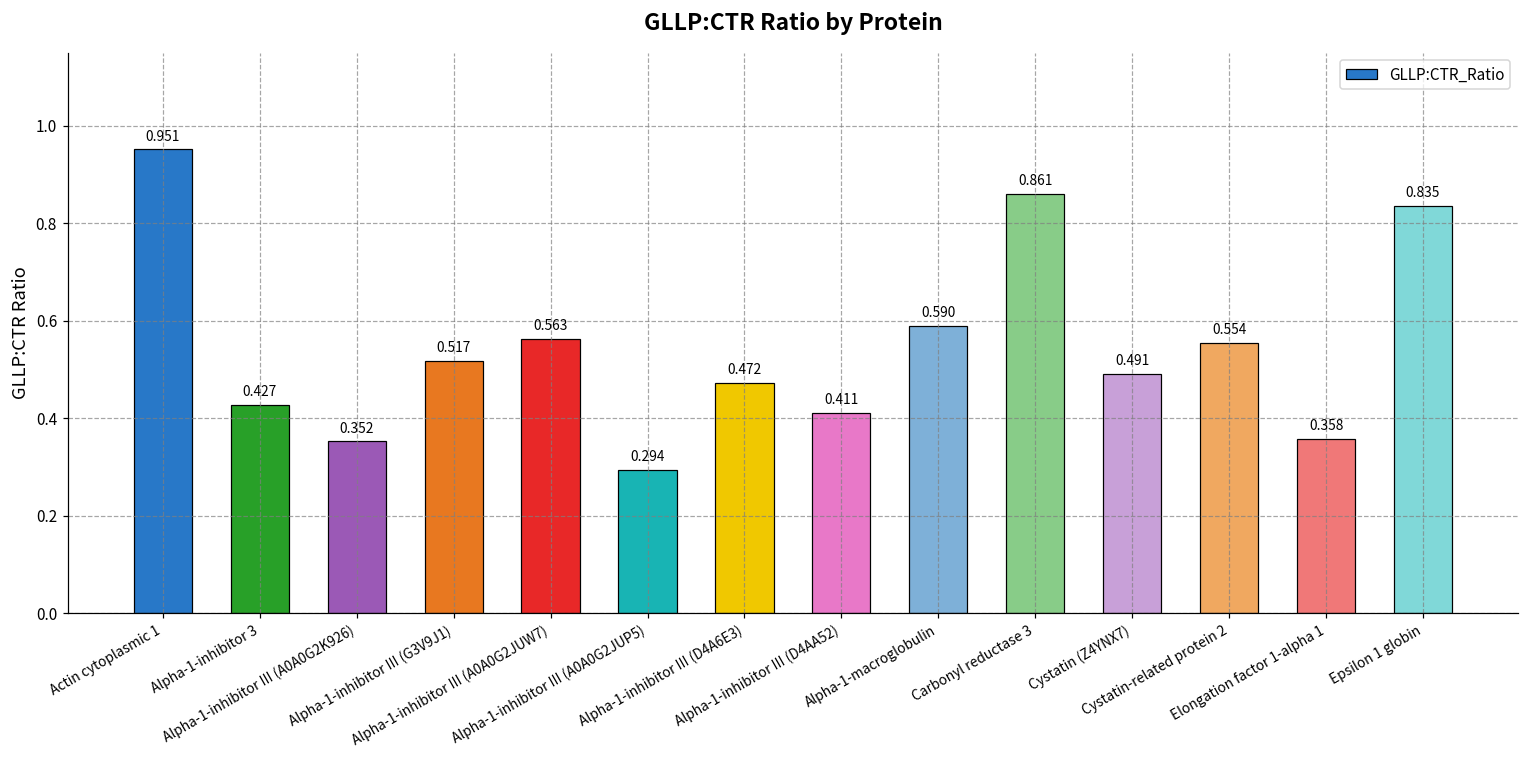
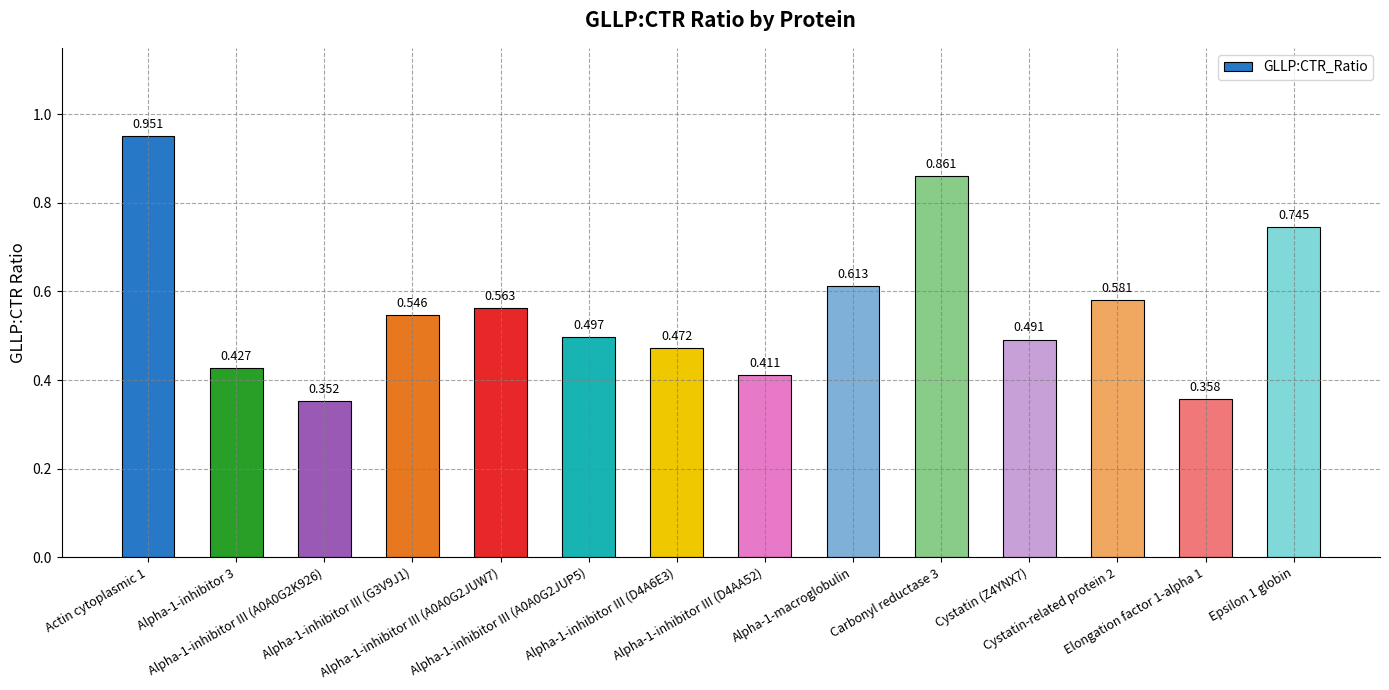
Alpha-1-inhibitor III (G3V9J1): 0.517 -> 0.546
Alpha-1-inhibitor III (A0A0G2JUP5): 0.294 -> 0.497
Alpha-1-macroglobulin: 0.590 -> 0.613
Cystatin-related protein 2: 0.554 -> 0.581
Epsilon 1 globin: 0.835 -> 0.745
